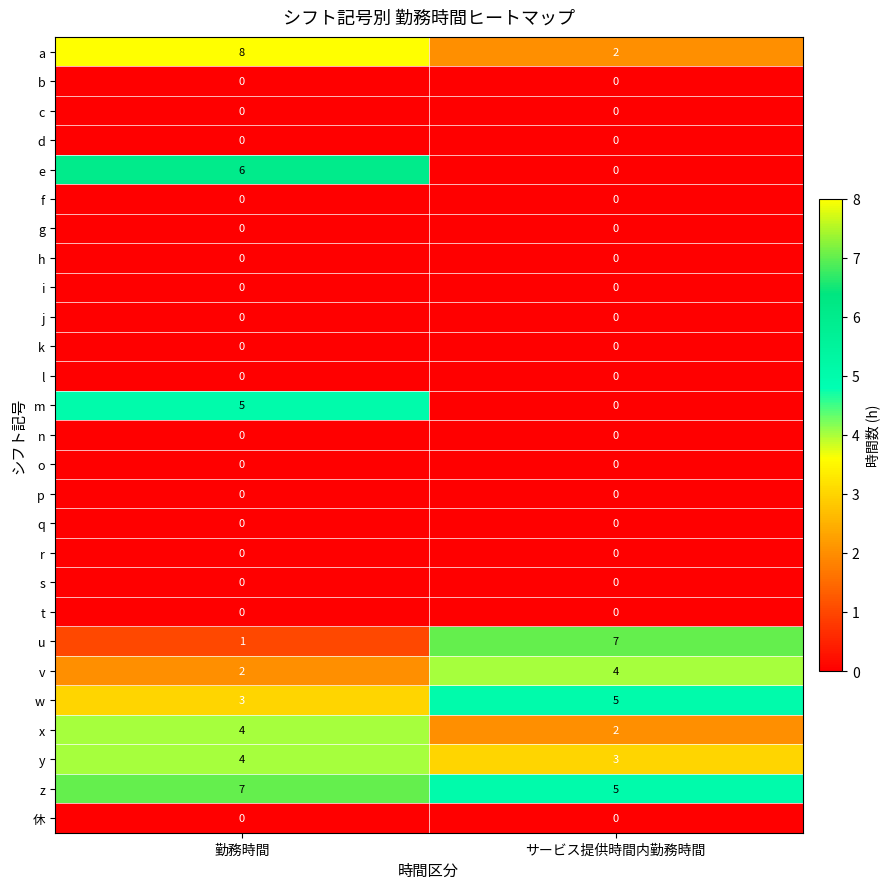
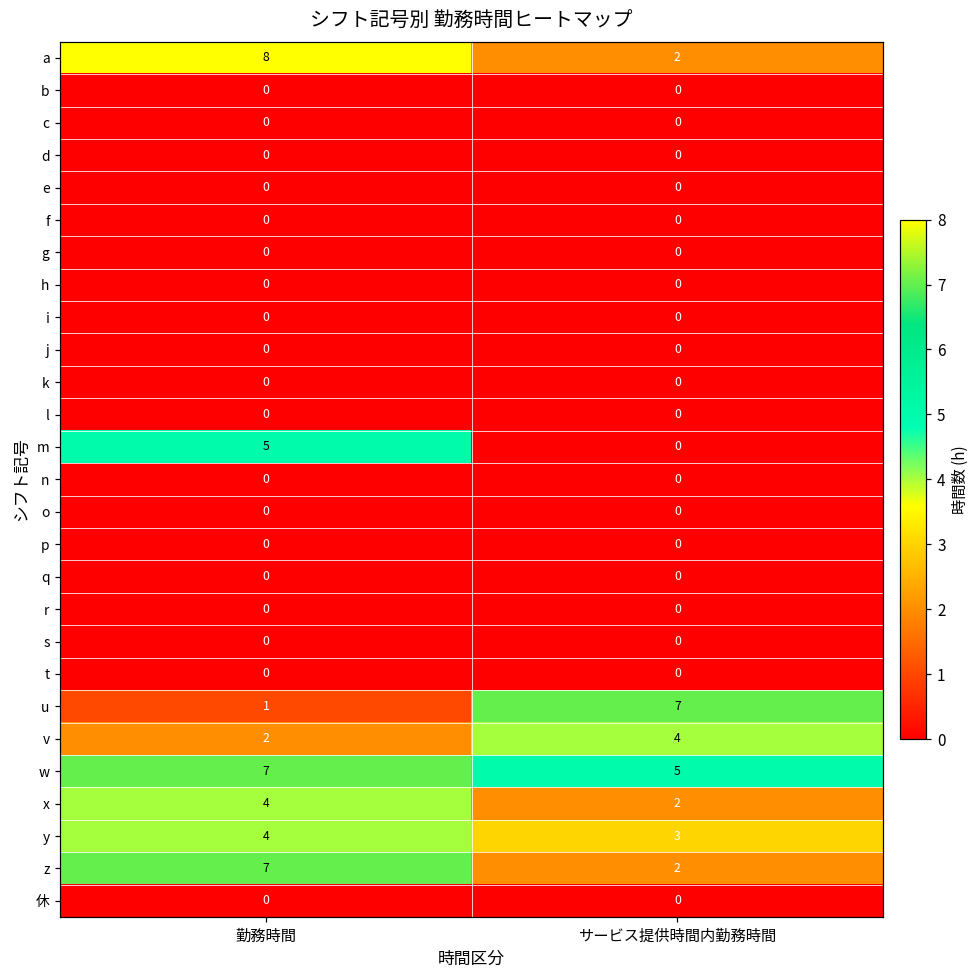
e, 勤務時間: 6 -> 0
w, 勤務時間: 3 -> 7
z, サービス提供時間内勤務時間: 5 -> 2
